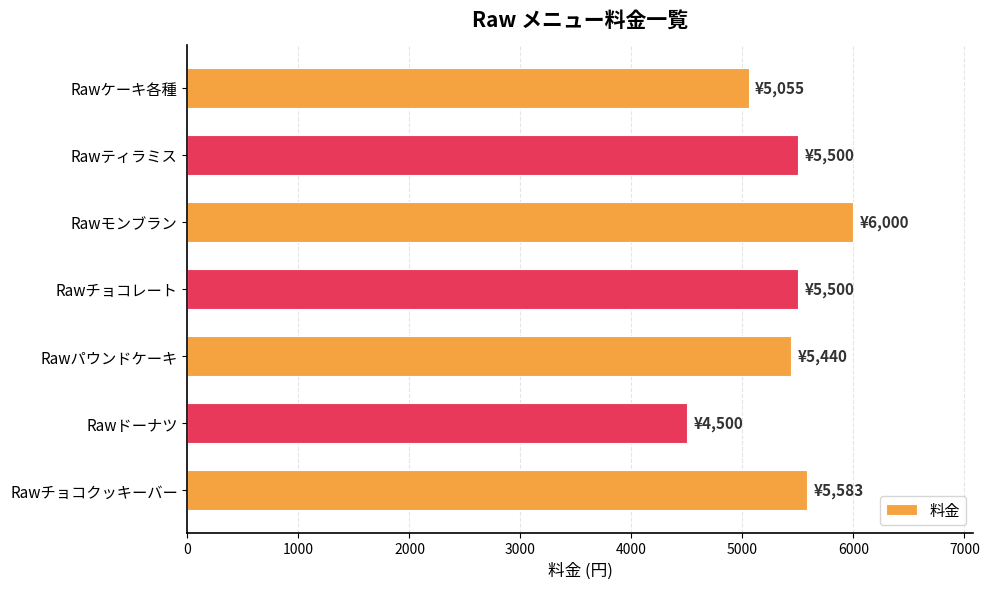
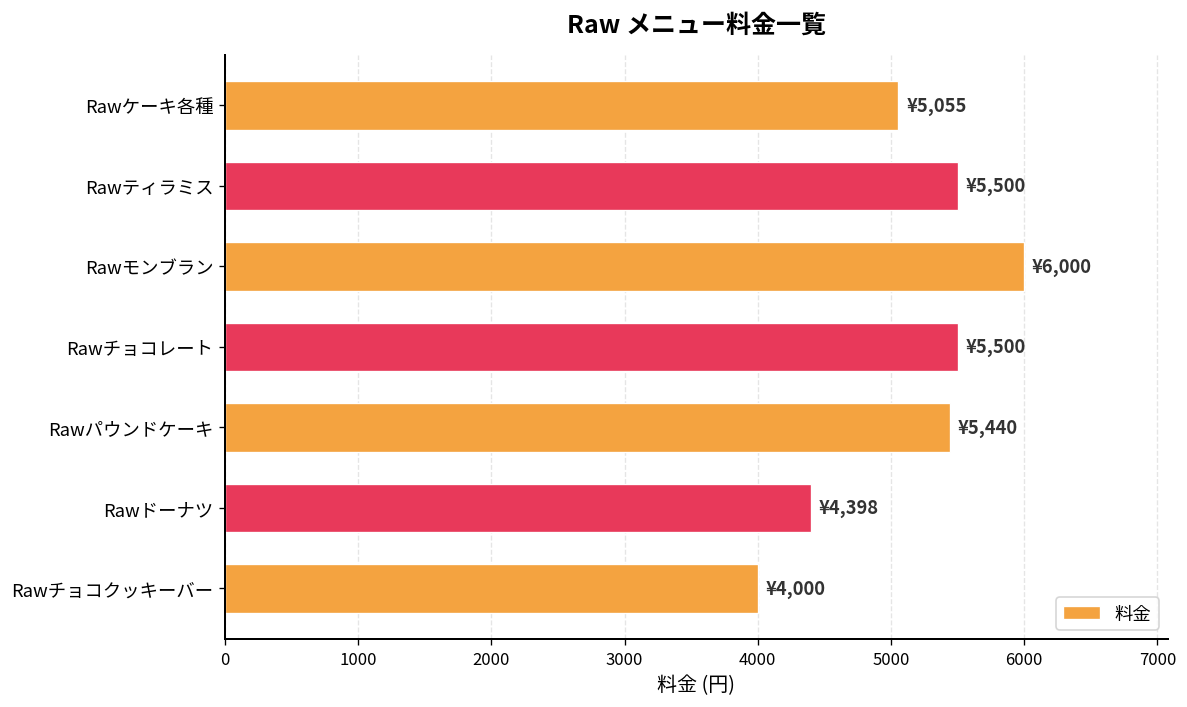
Rawドーナツ: ¥4,500 -> ¥4,398
Rawチョコクッキーバー: ¥5,583 -> ¥4,000
